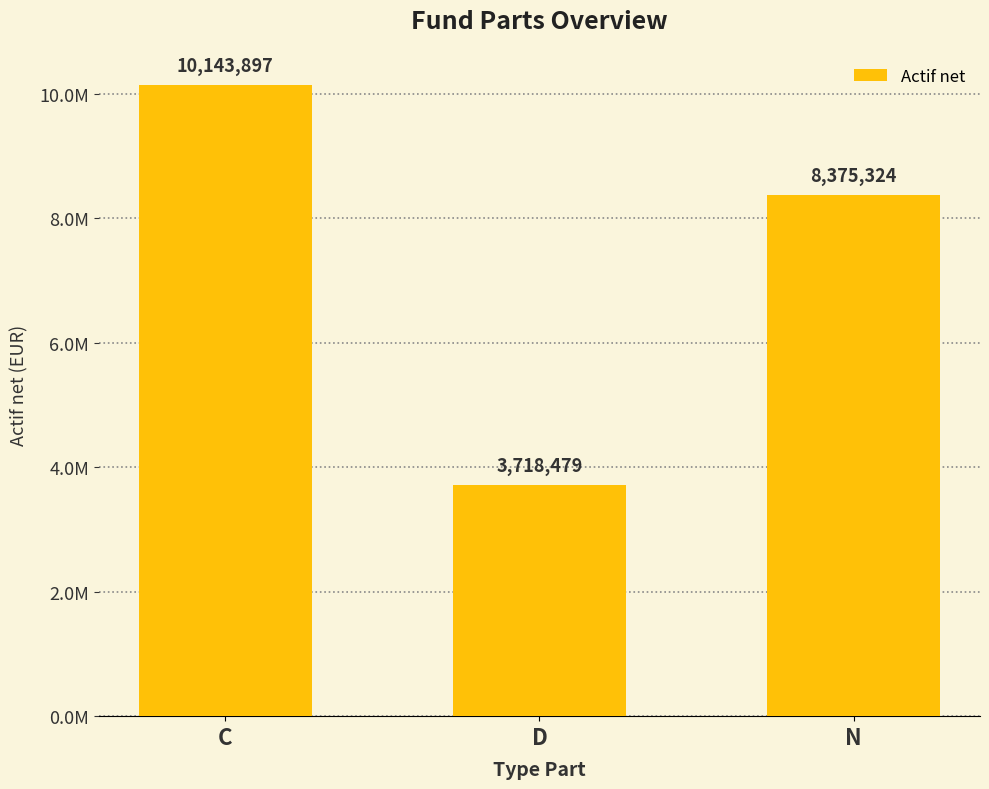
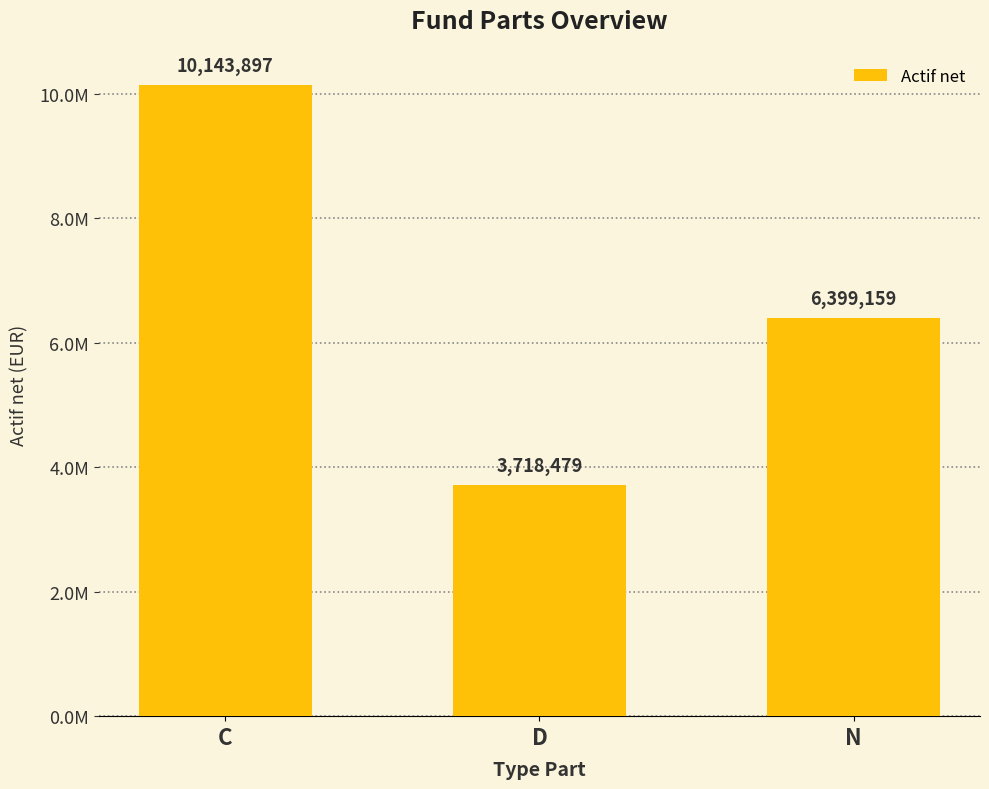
N: 8,375,324 -> 6,399,159
